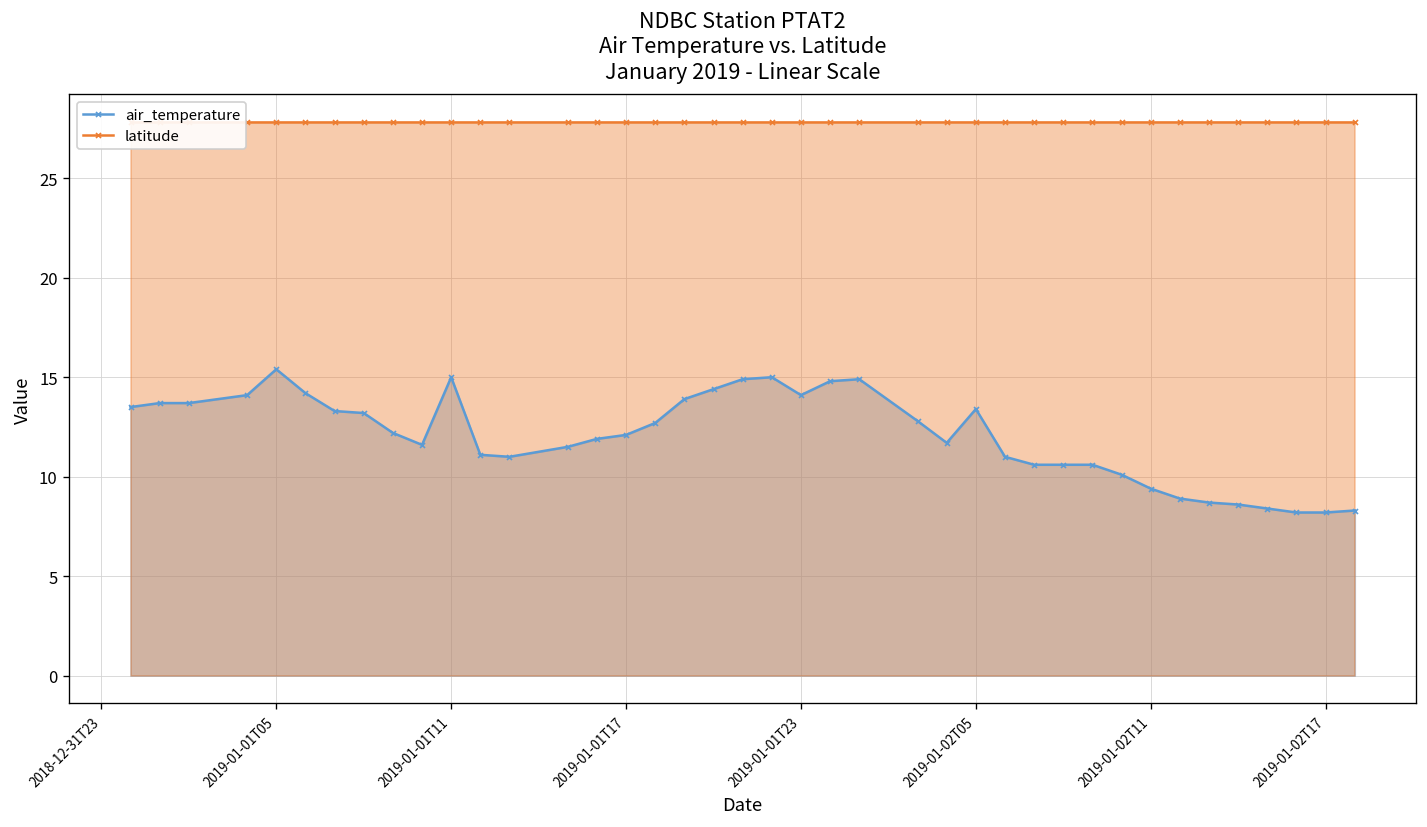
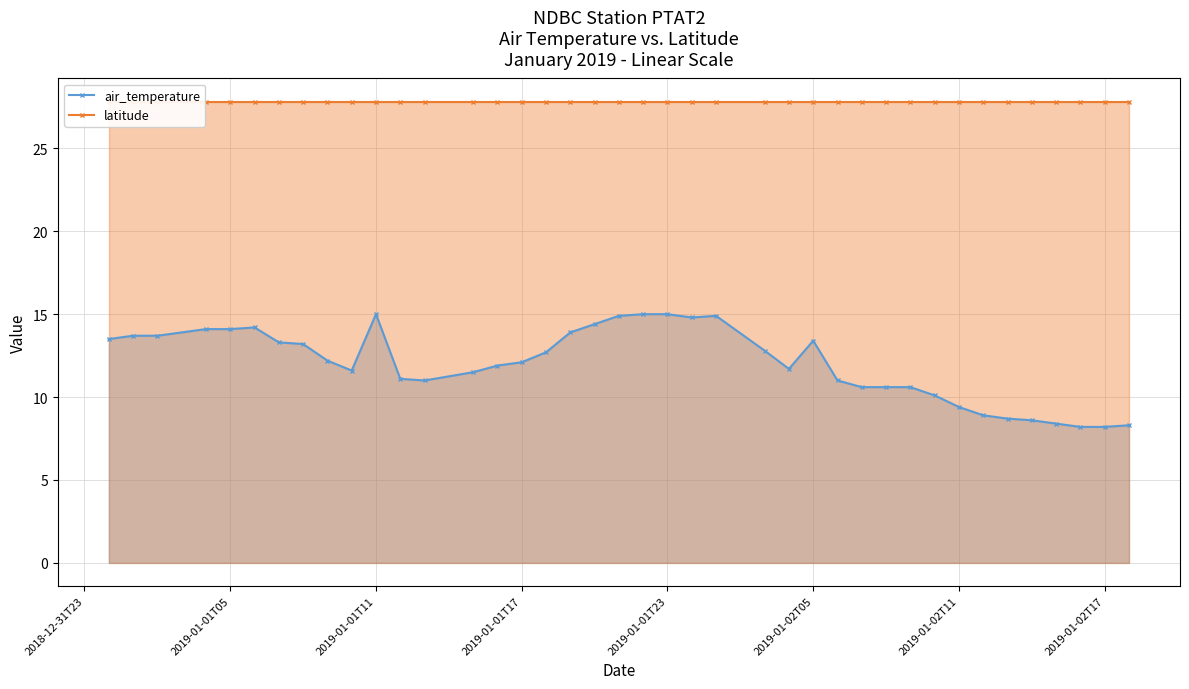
air_temperature, 2019-01-01T05: 15.4 -> 14.1
air_temperature, 2019-01-01T23: 14.1 -> 15.0
